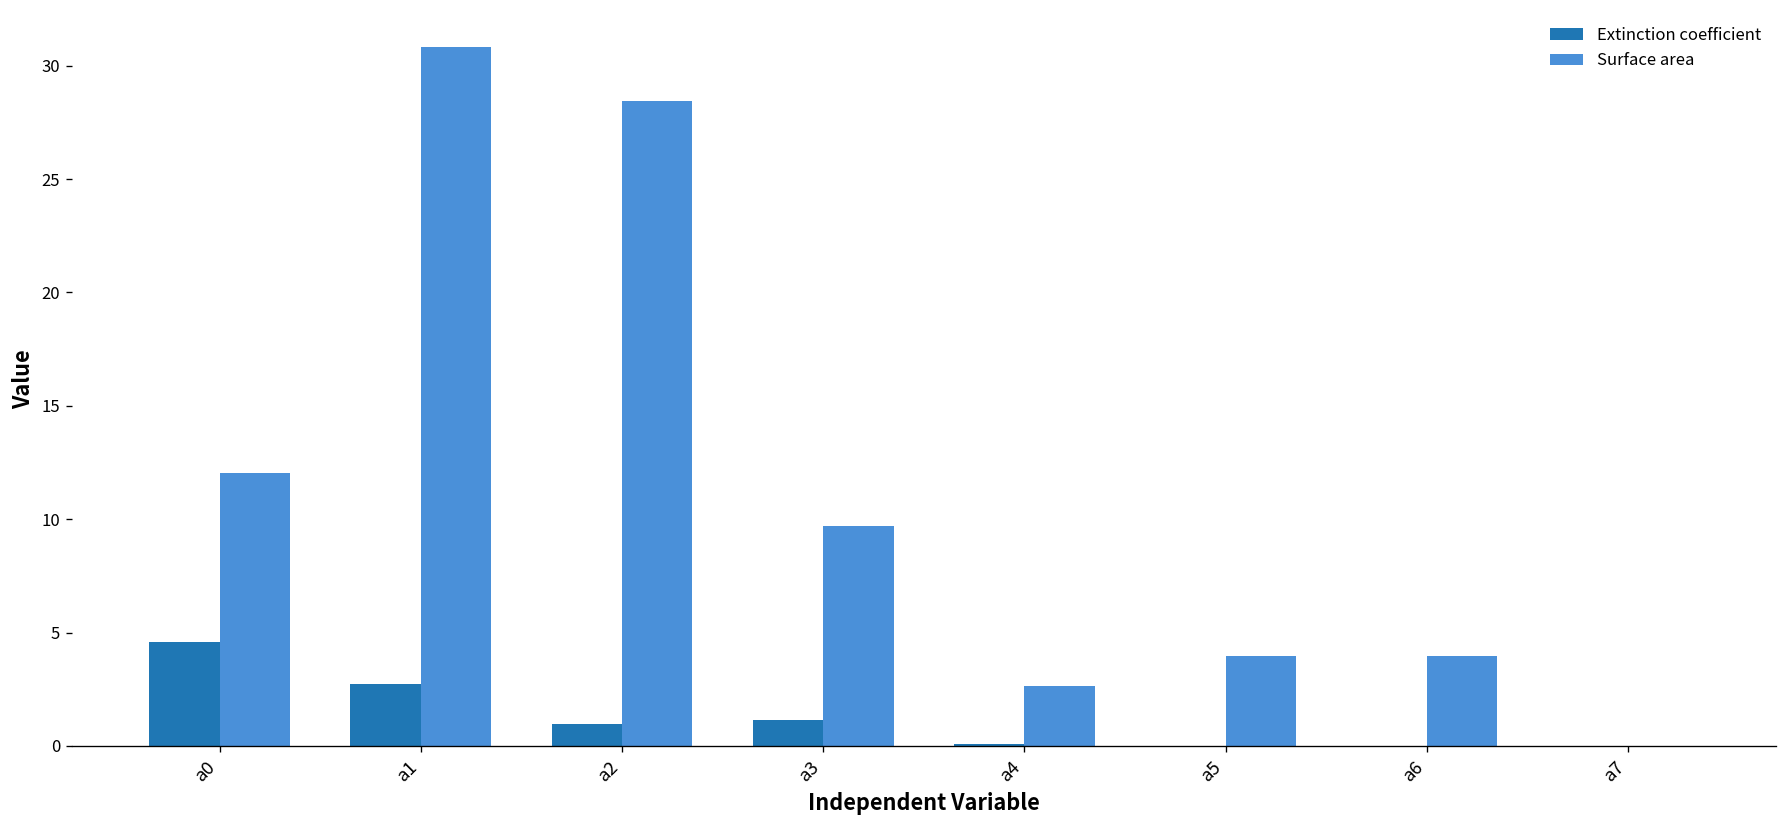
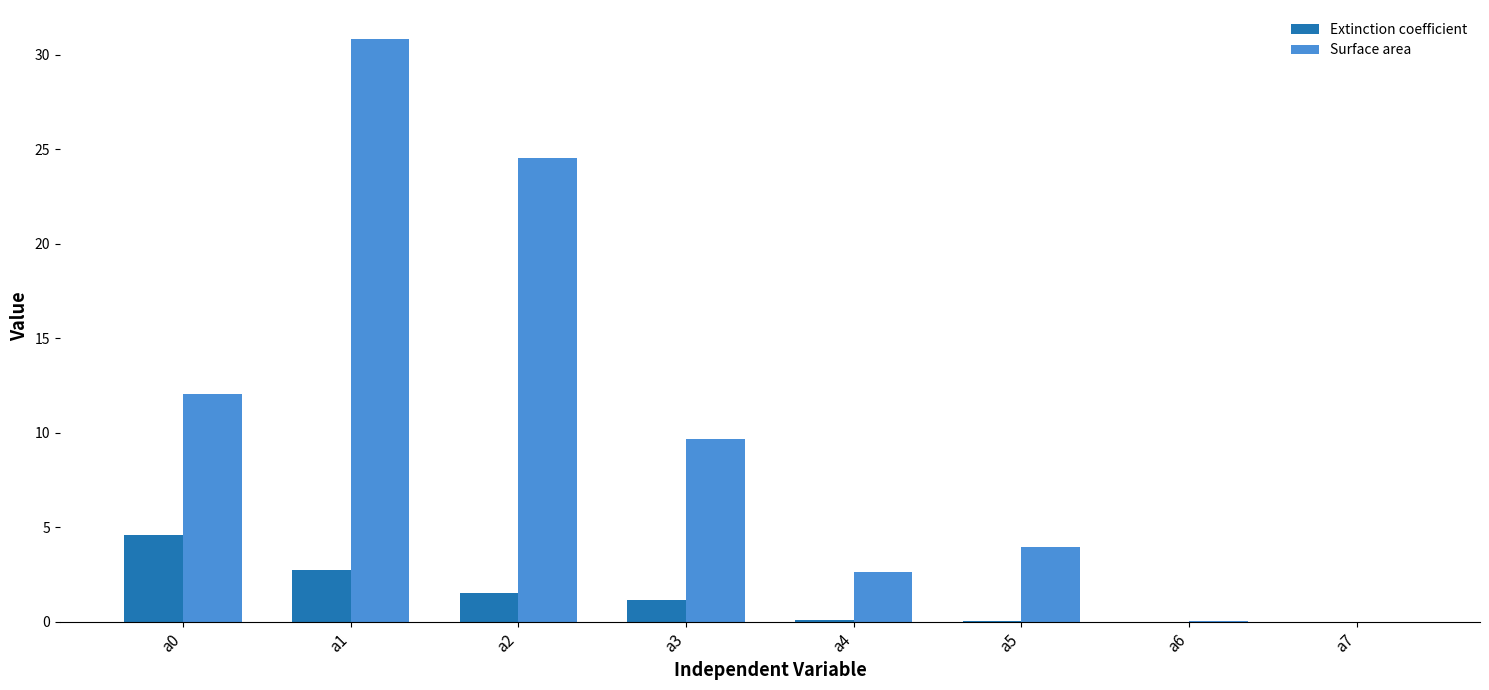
Extinction coefficient, a2: 1.0 -> 1.5
Surface area, a2: 28.5 -> 24.5
Surface area, a6: 3.9 -> 0.0
